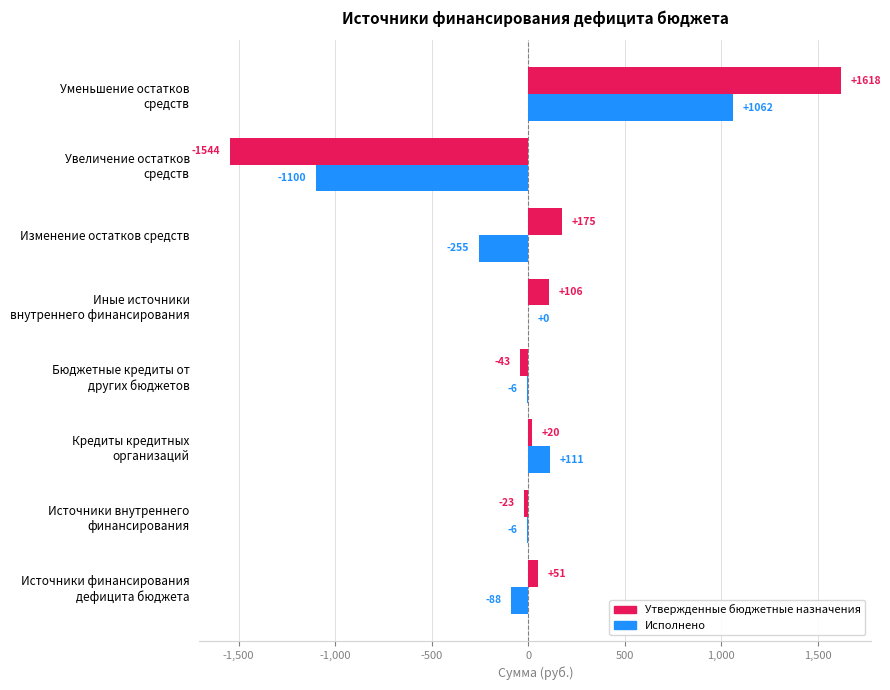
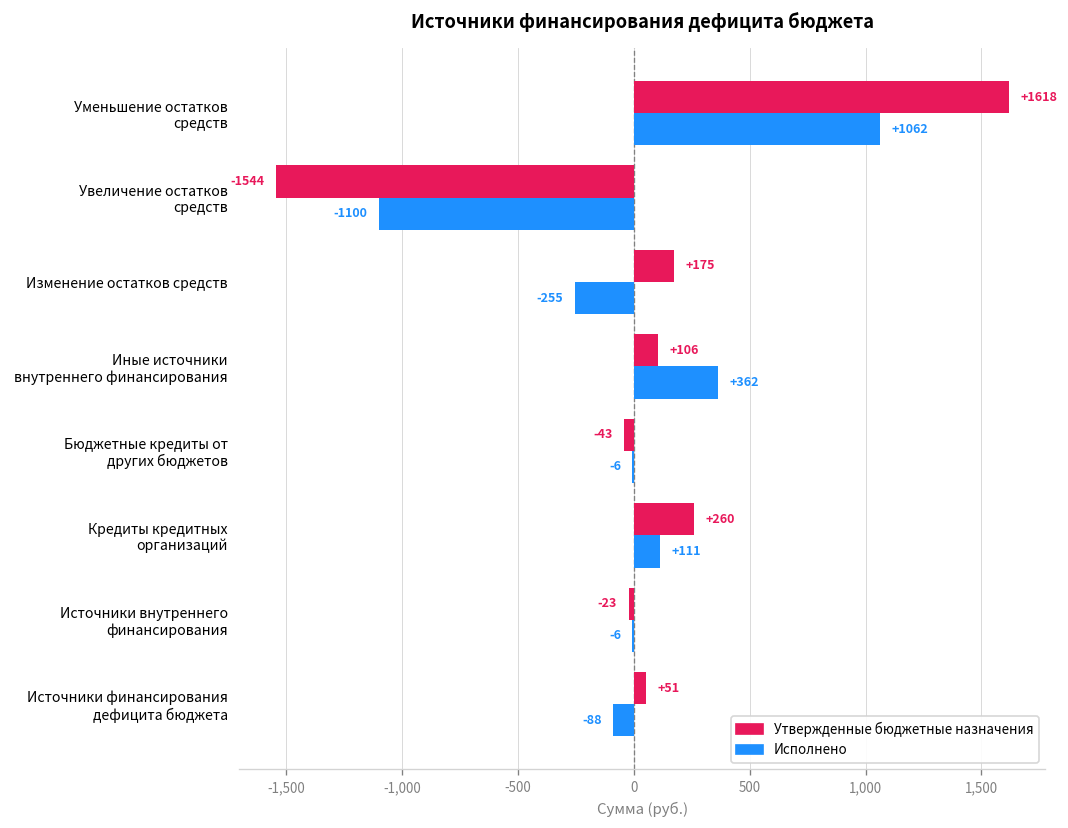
Исполнено, Иные источники внутреннего финансирования: +0 -> +362
Утвержденные бюджетные назначения, Кредиты кредитных организаций: +20 -> +260
